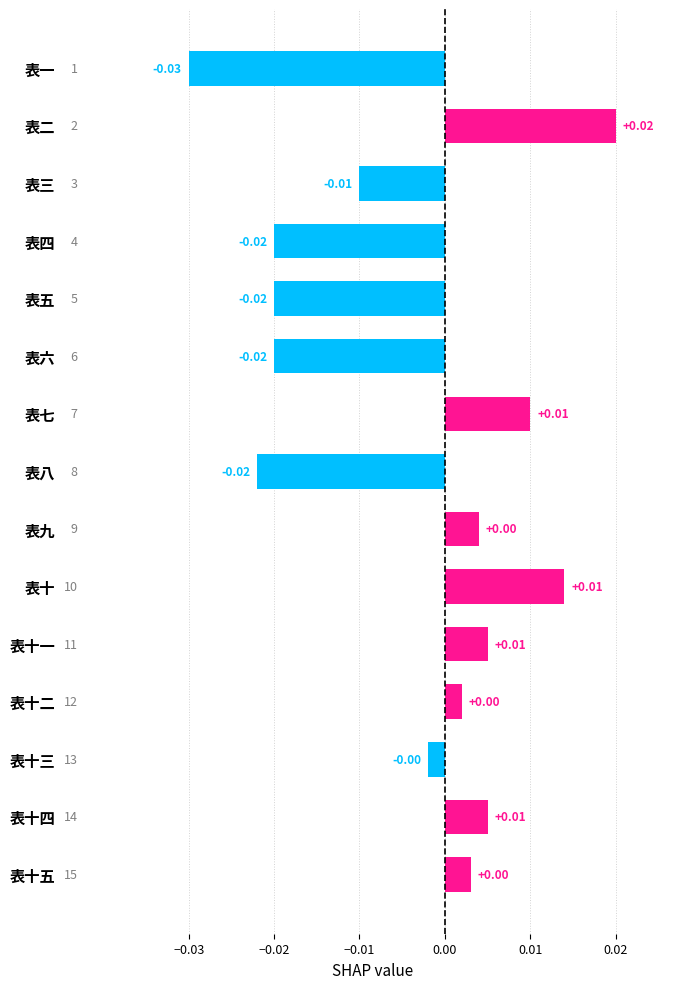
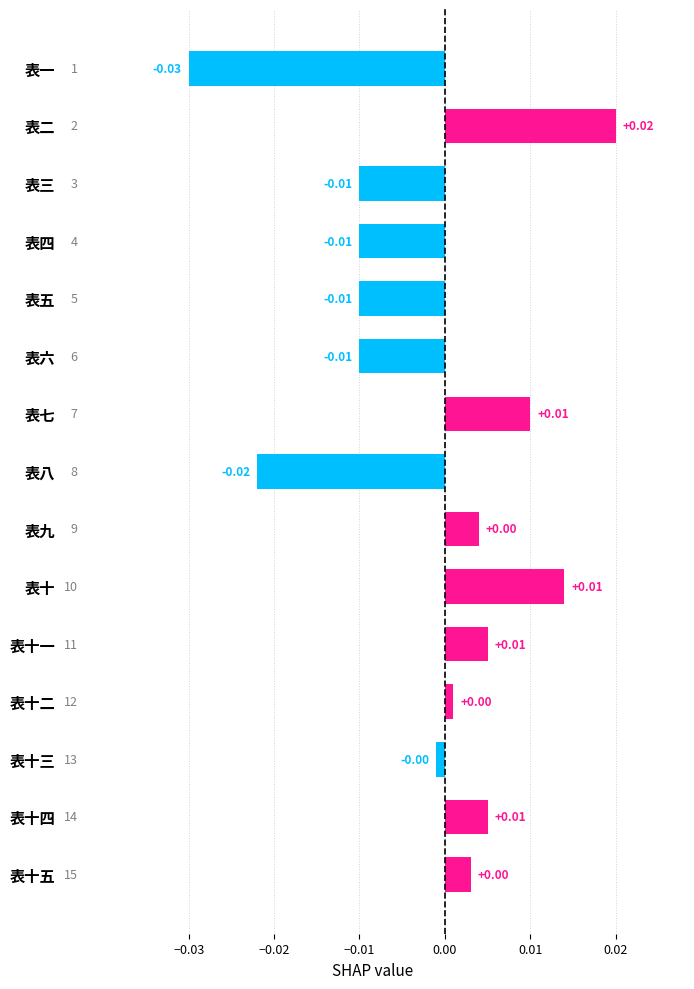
表四: -0.02 -> -0.01
表五: -0.02 -> -0.01
表六: -0.02 -> -0.01
表十二: 0.002 -> 0.001
表十三: -0.002 -> -0.001
